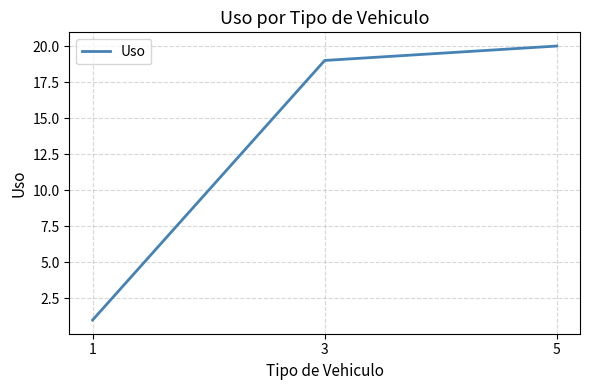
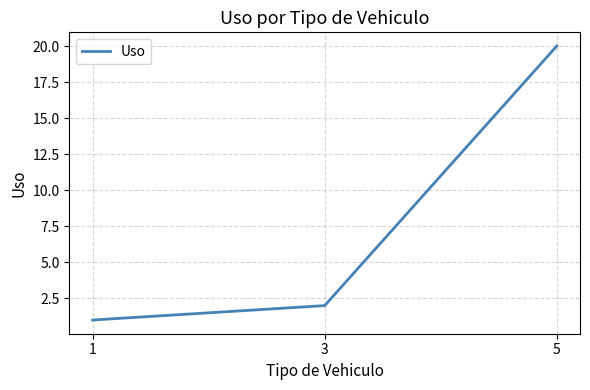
3: 19 -> 2
